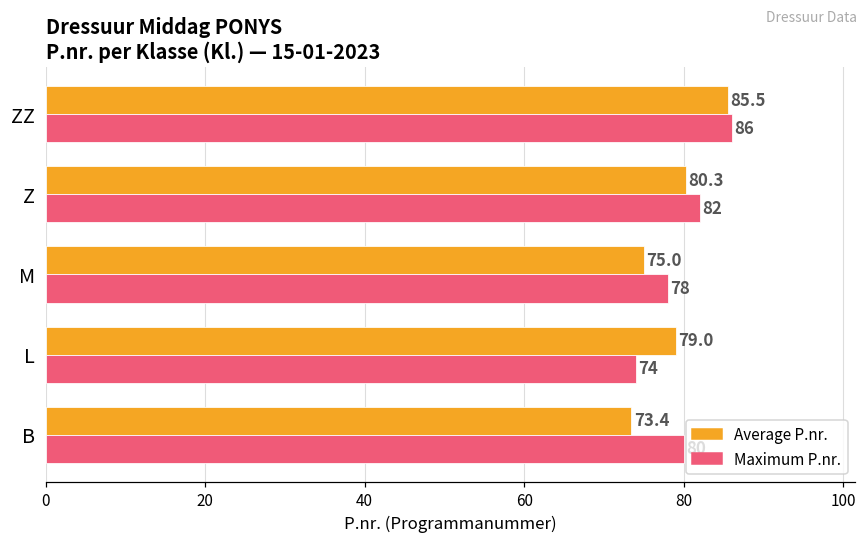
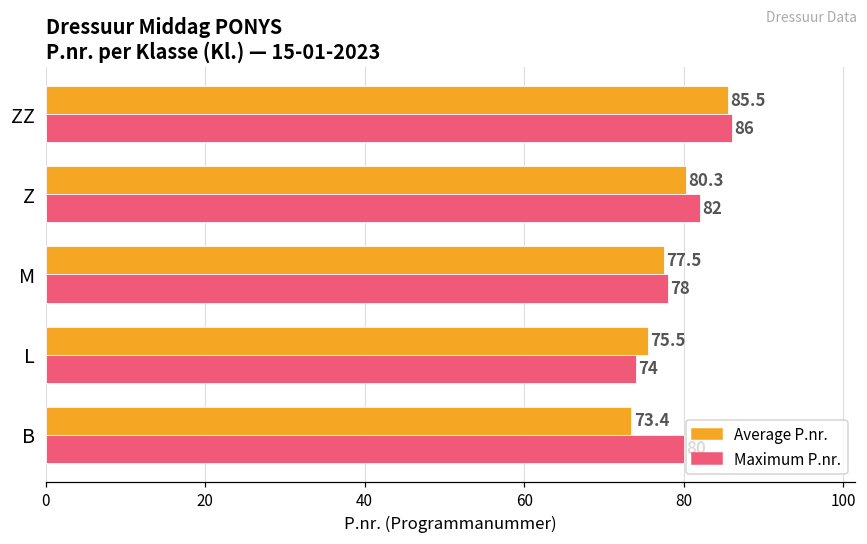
Average P.nr., M: 75.0 -> 77.5
Average P.nr., L: 79.0 -> 75.5
